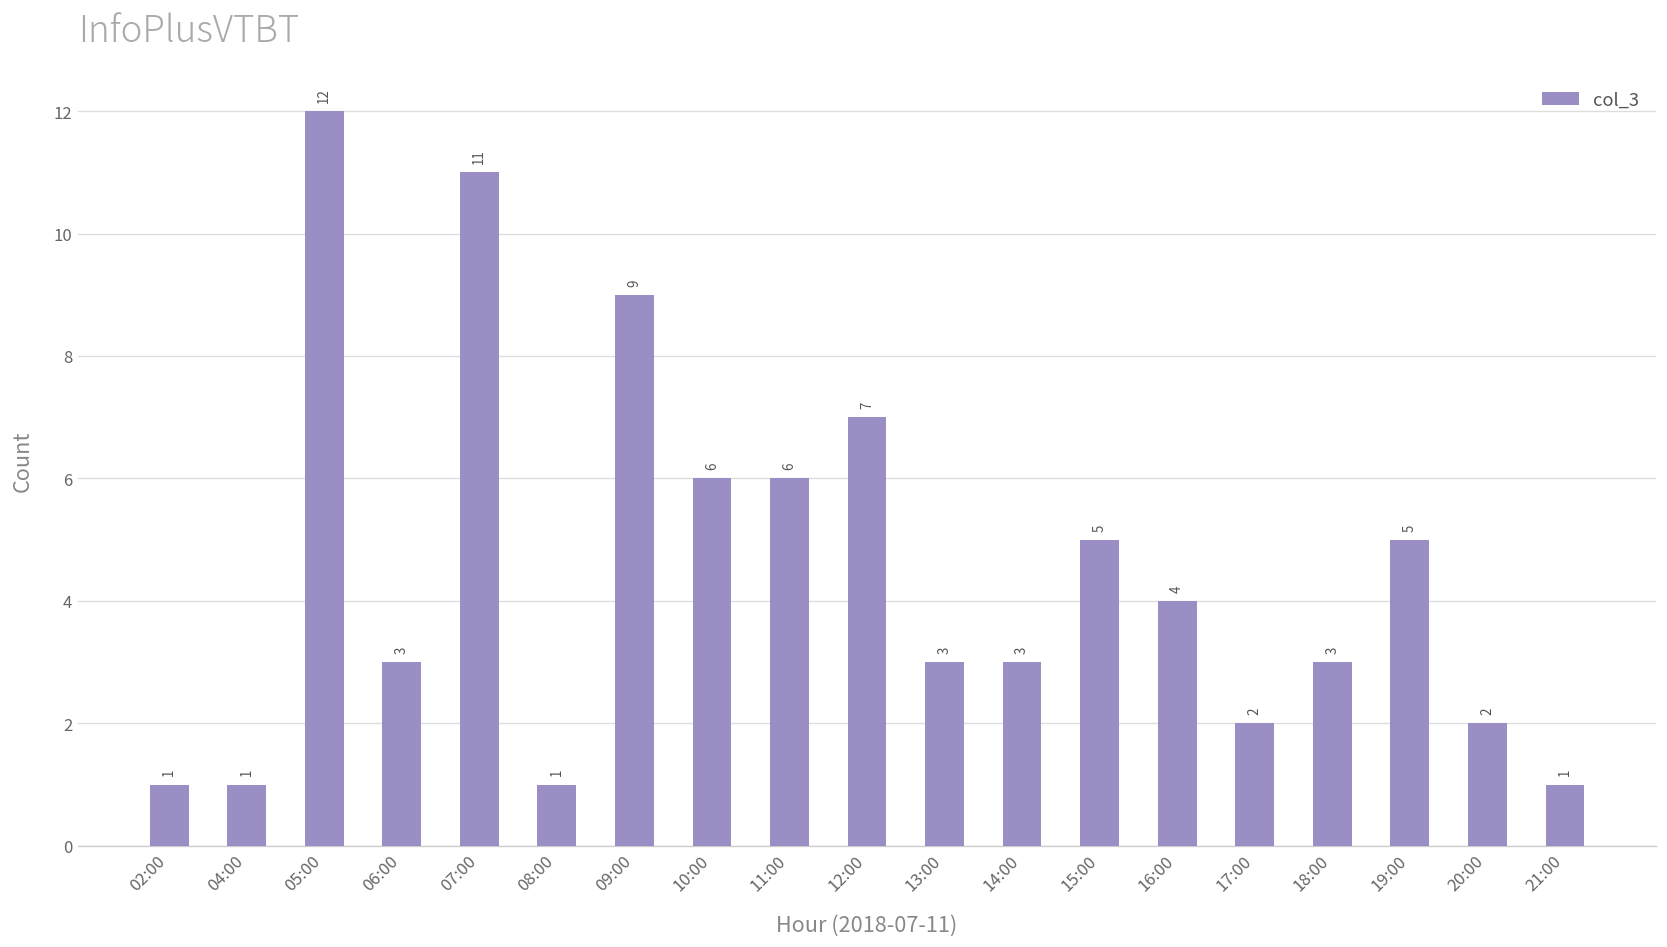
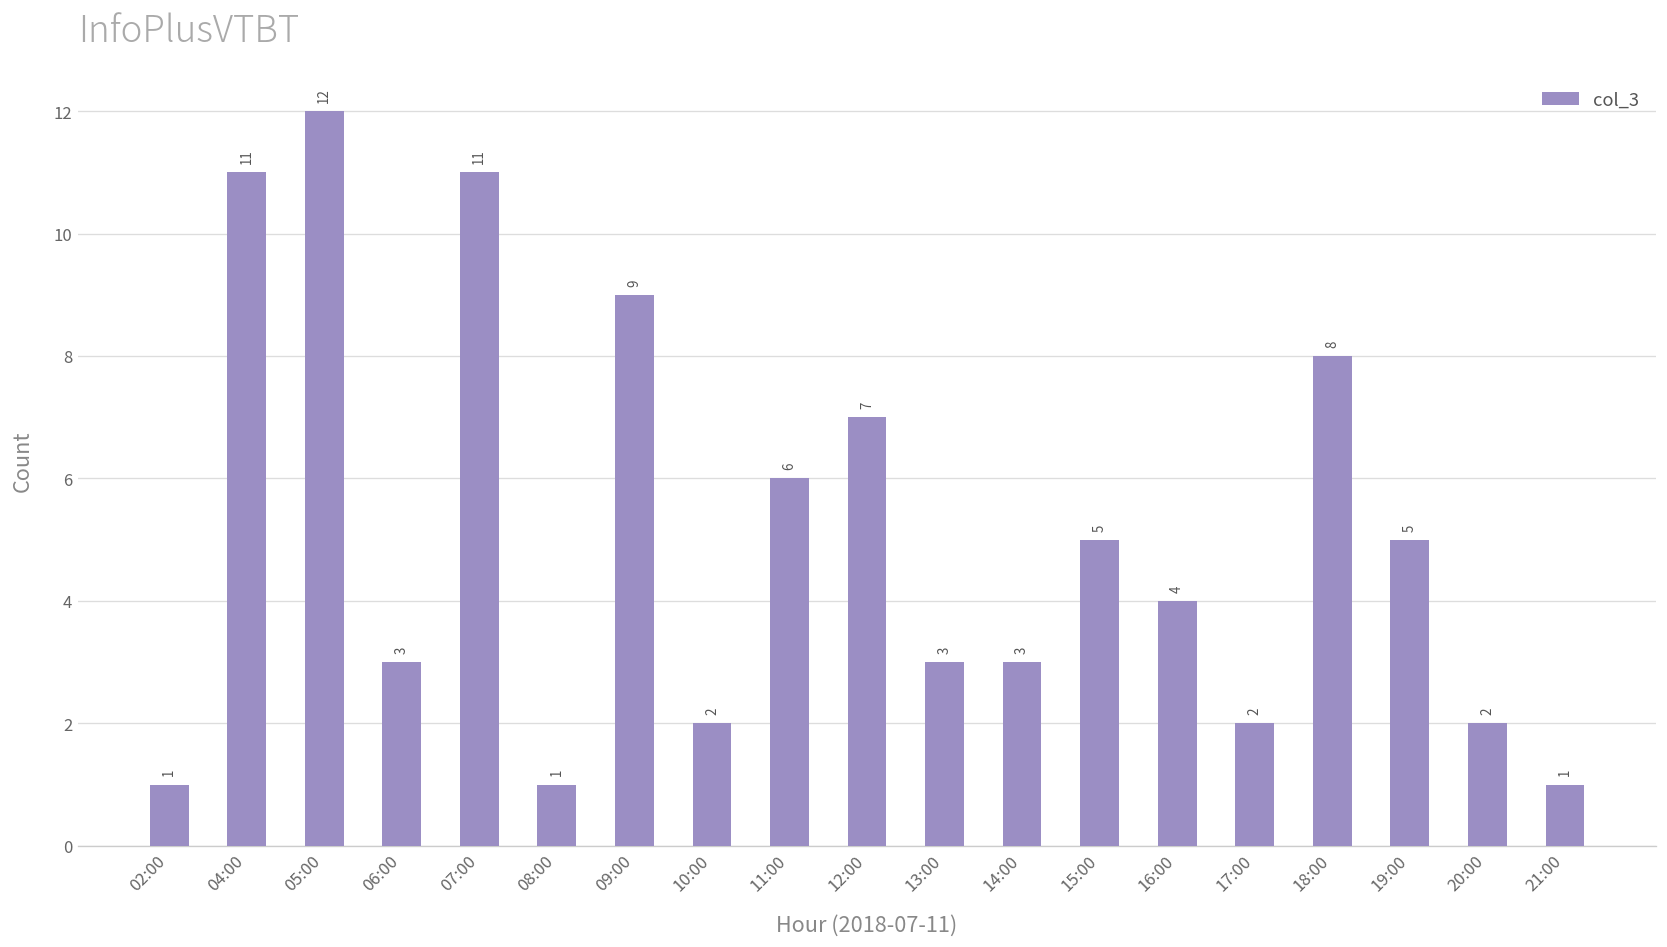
04:00: 1 -> 11
10:00: 6 -> 2
18:00: 3 -> 8
